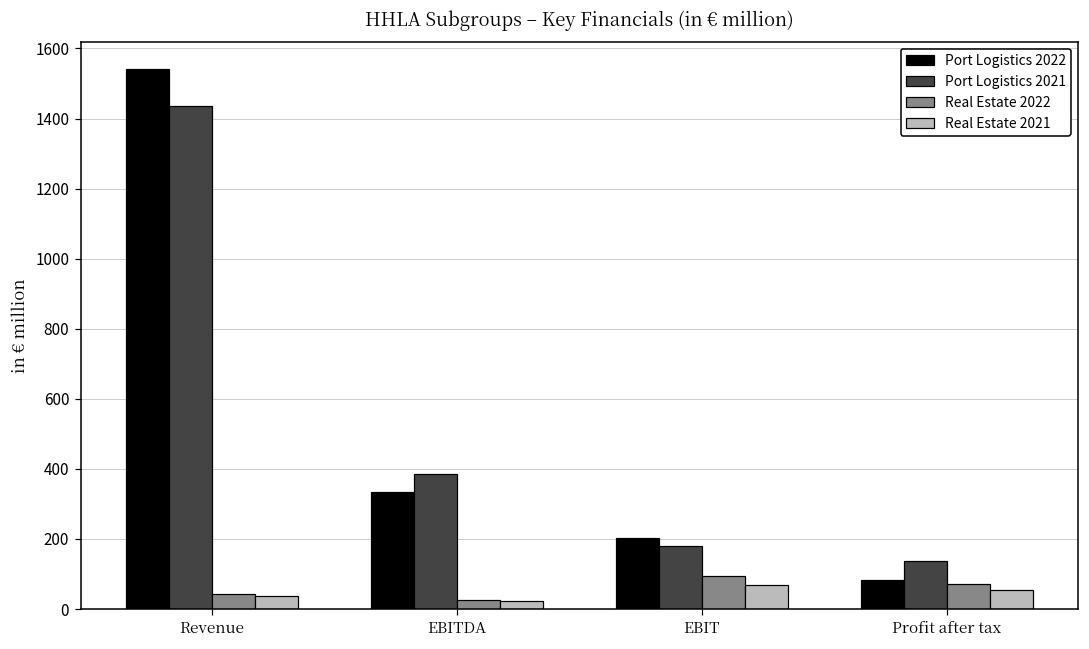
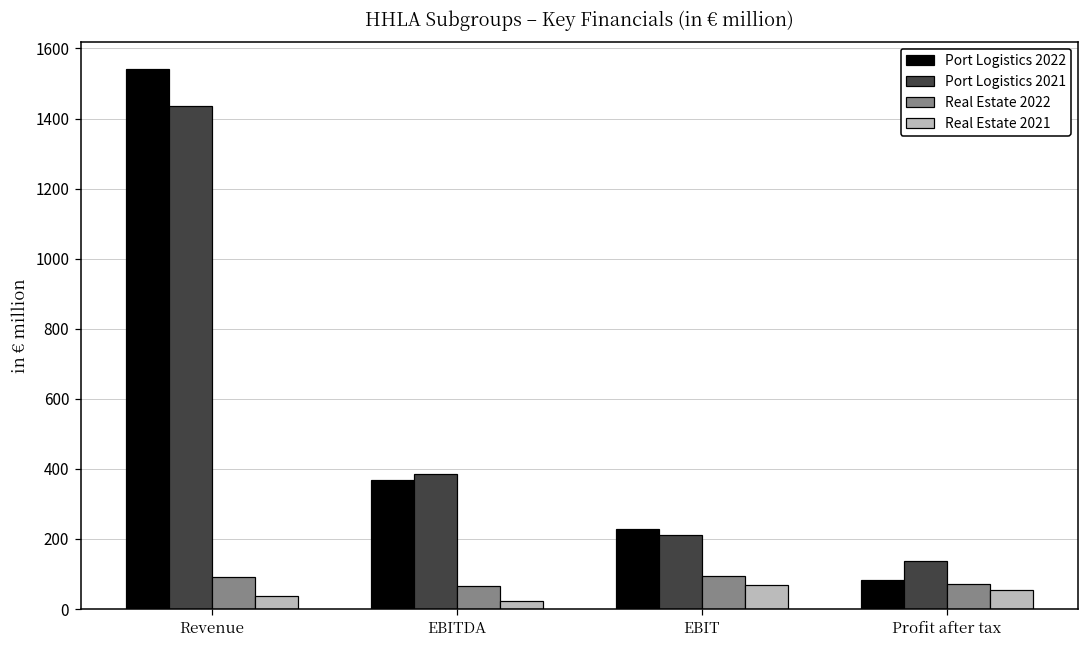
Real Estate 2022, Revenue: 40 -> 90
Port Logistics 2022, EBITDA: 330 -> 370
Real Estate 2022, EBITDA: 30 -> 70
Port Logistics 2022, EBIT: 200 -> 230
Port Logistics 2021, EBIT: 180 -> 210
